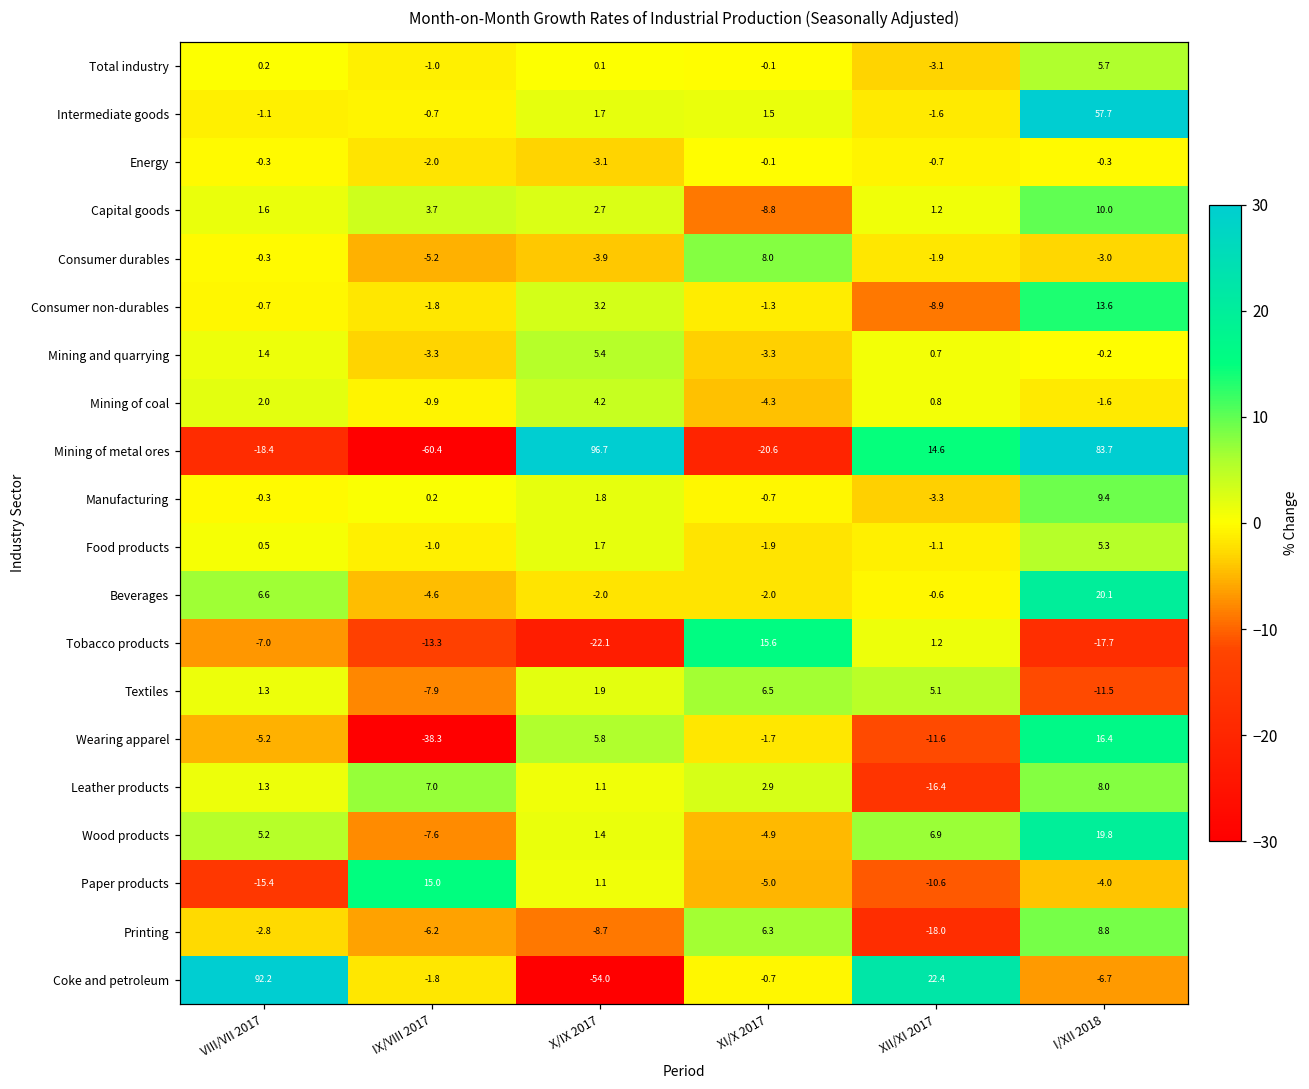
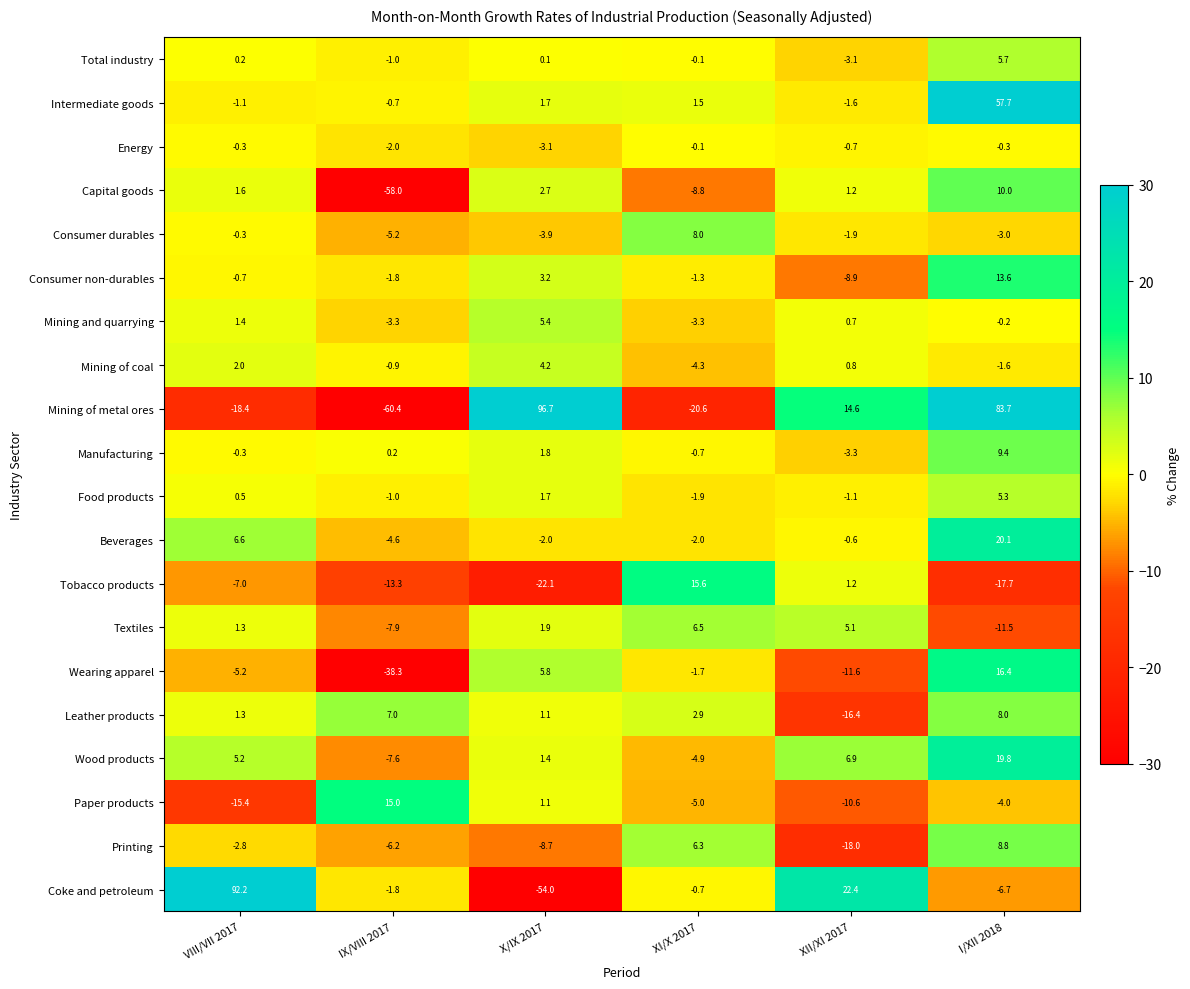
Capital goods, IX/VIII 2017: 3.7 -> -58.0
